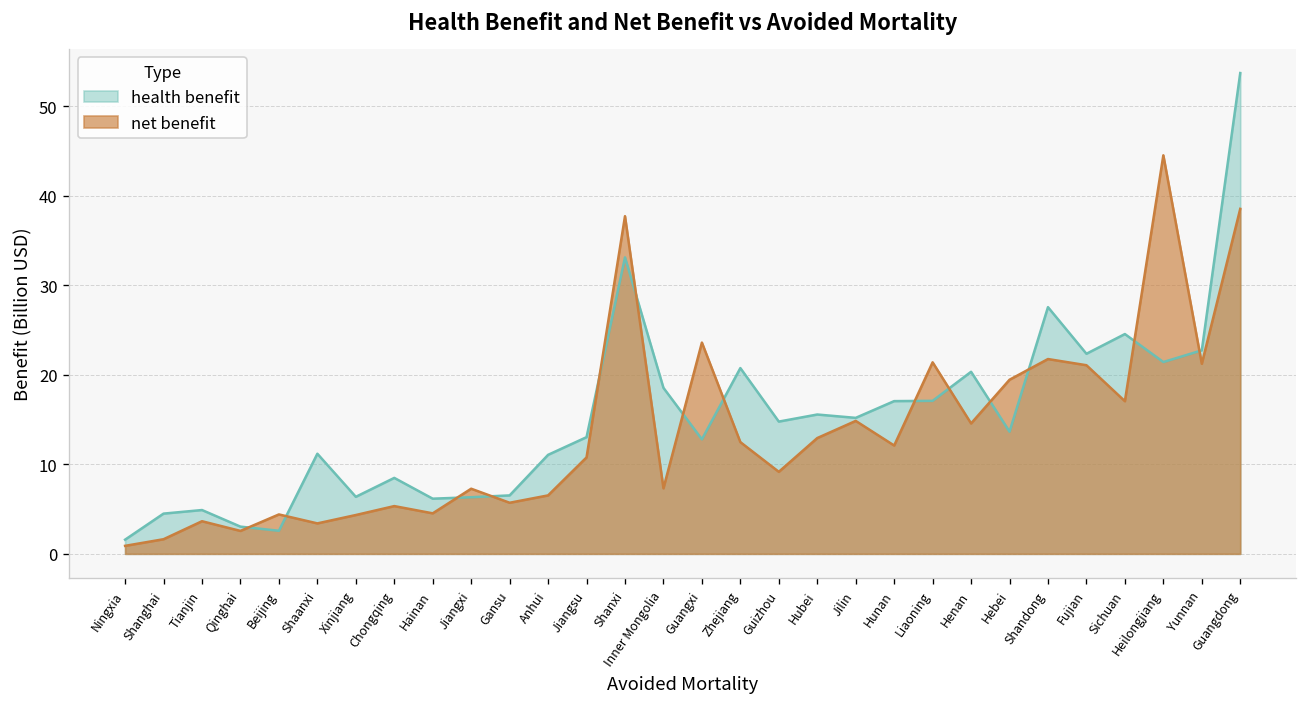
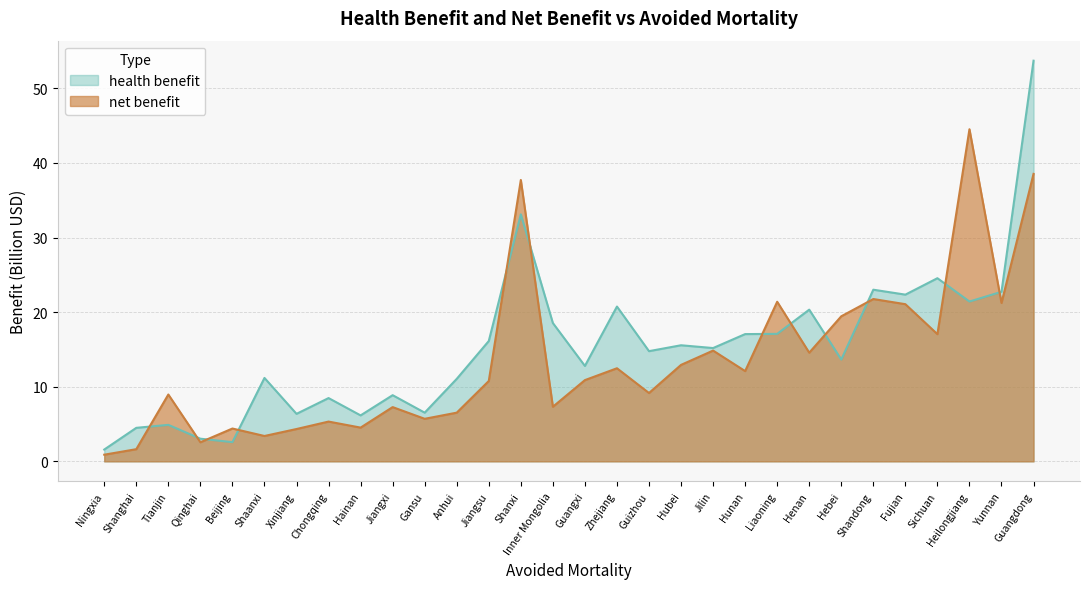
net benefit, Tianjin: 4 -> 9
health benefit, Jiangxi: 6 -> 9
health benefit, Jiangsu: 13 -> 16
net benefit, Guangxi: 24 -> 11
health benefit, Shandong: 28 -> 23
